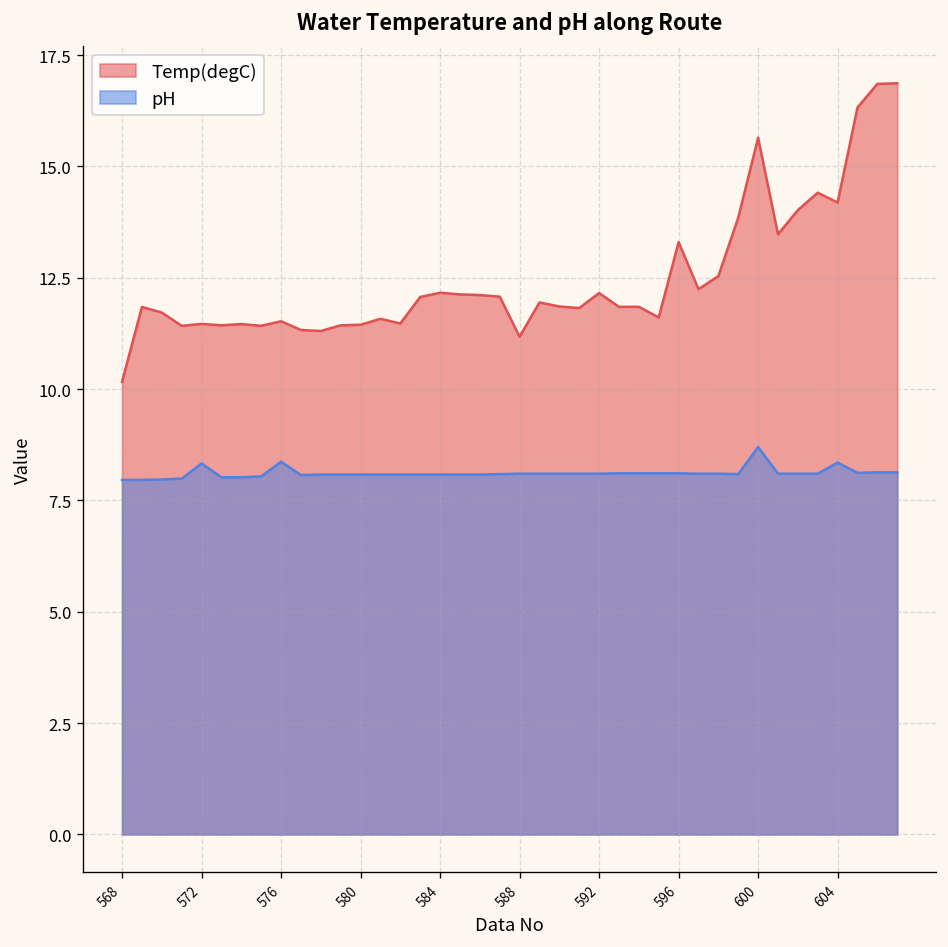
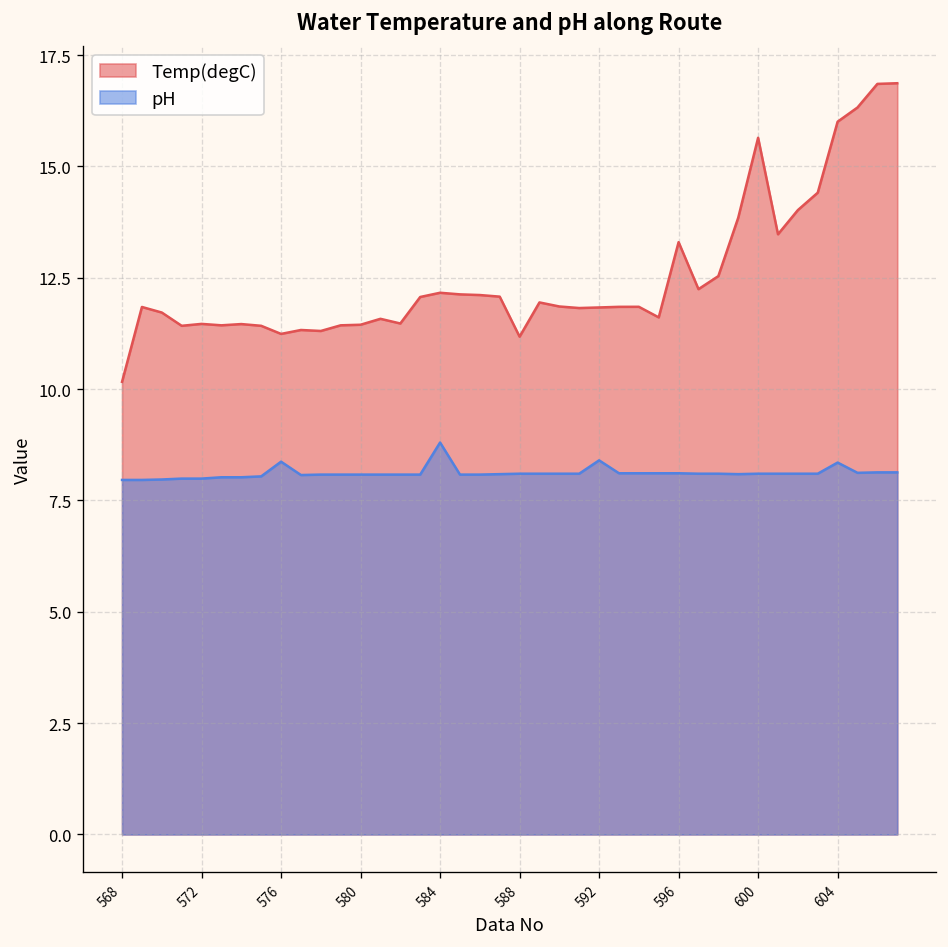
pH, 572: 8.3 -> 8.0
Temp(degC), 576: 11.5 -> 11.2
pH, 584: 8.1 -> 8.8
Temp(degC), 592: 12.2 -> 11.8
pH, 592: 8.1 -> 8.4
pH, 600: 8.7 -> 8.1
Temp(degC), 604: 14.2 -> 16.0
